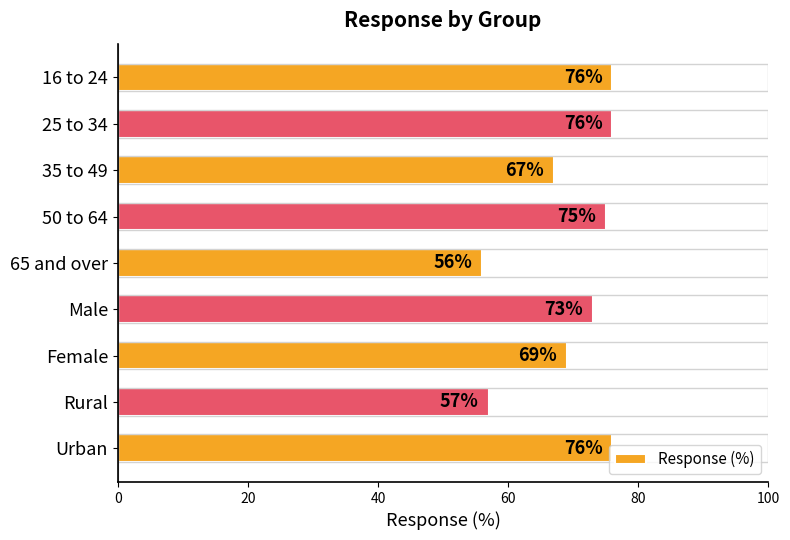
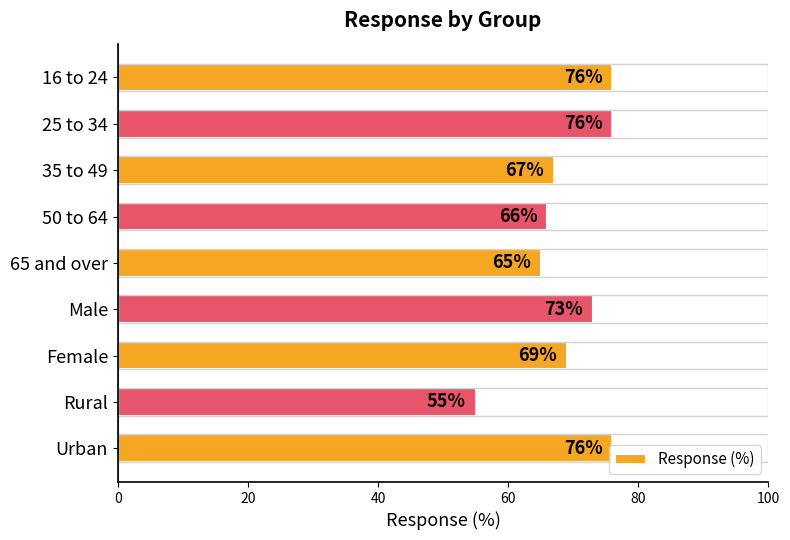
50 to 64: 75% -> 66%
65 and over: 56% -> 65%
Rural: 57% -> 55%
